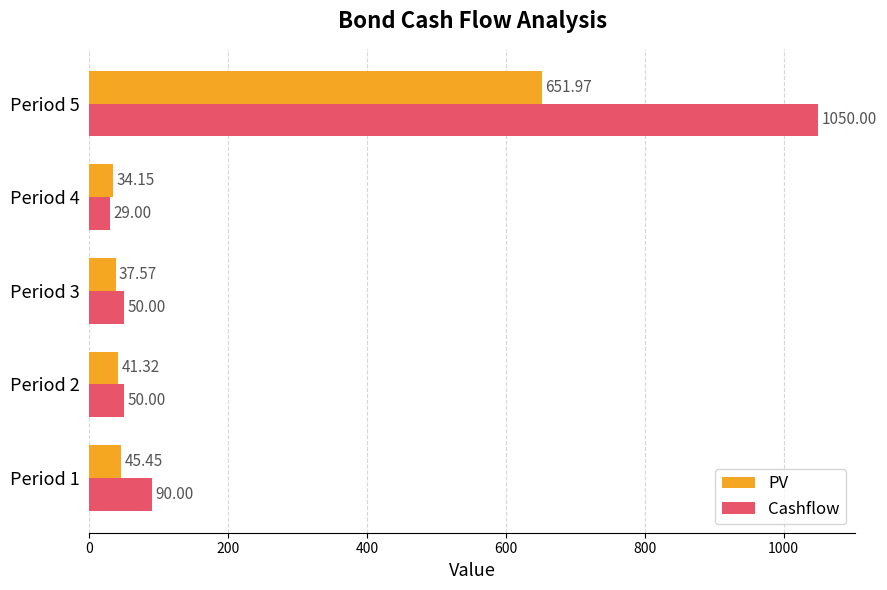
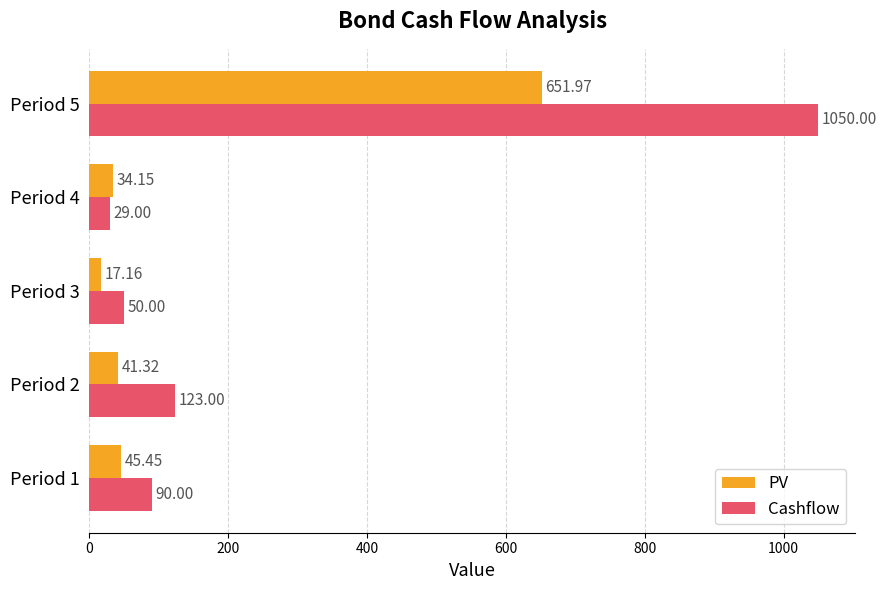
PV, Period 3: 37.57 -> 17.16
Cashflow, Period 2: 50.00 -> 123.00
